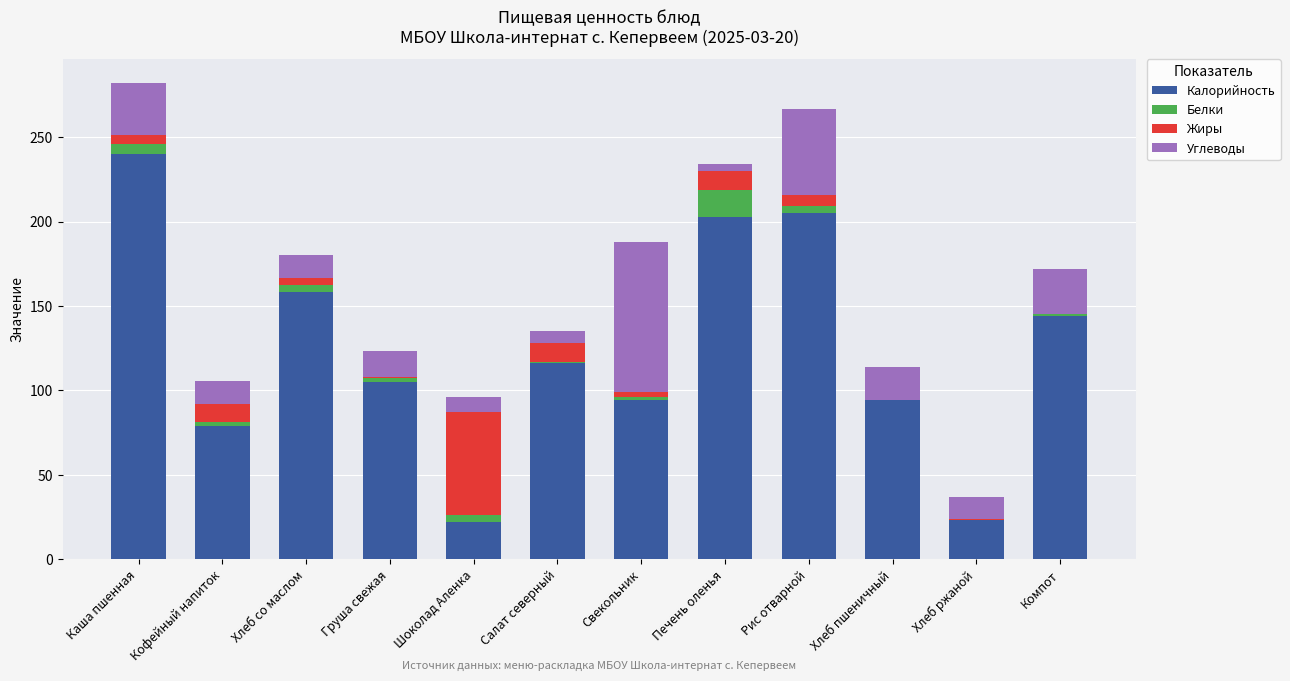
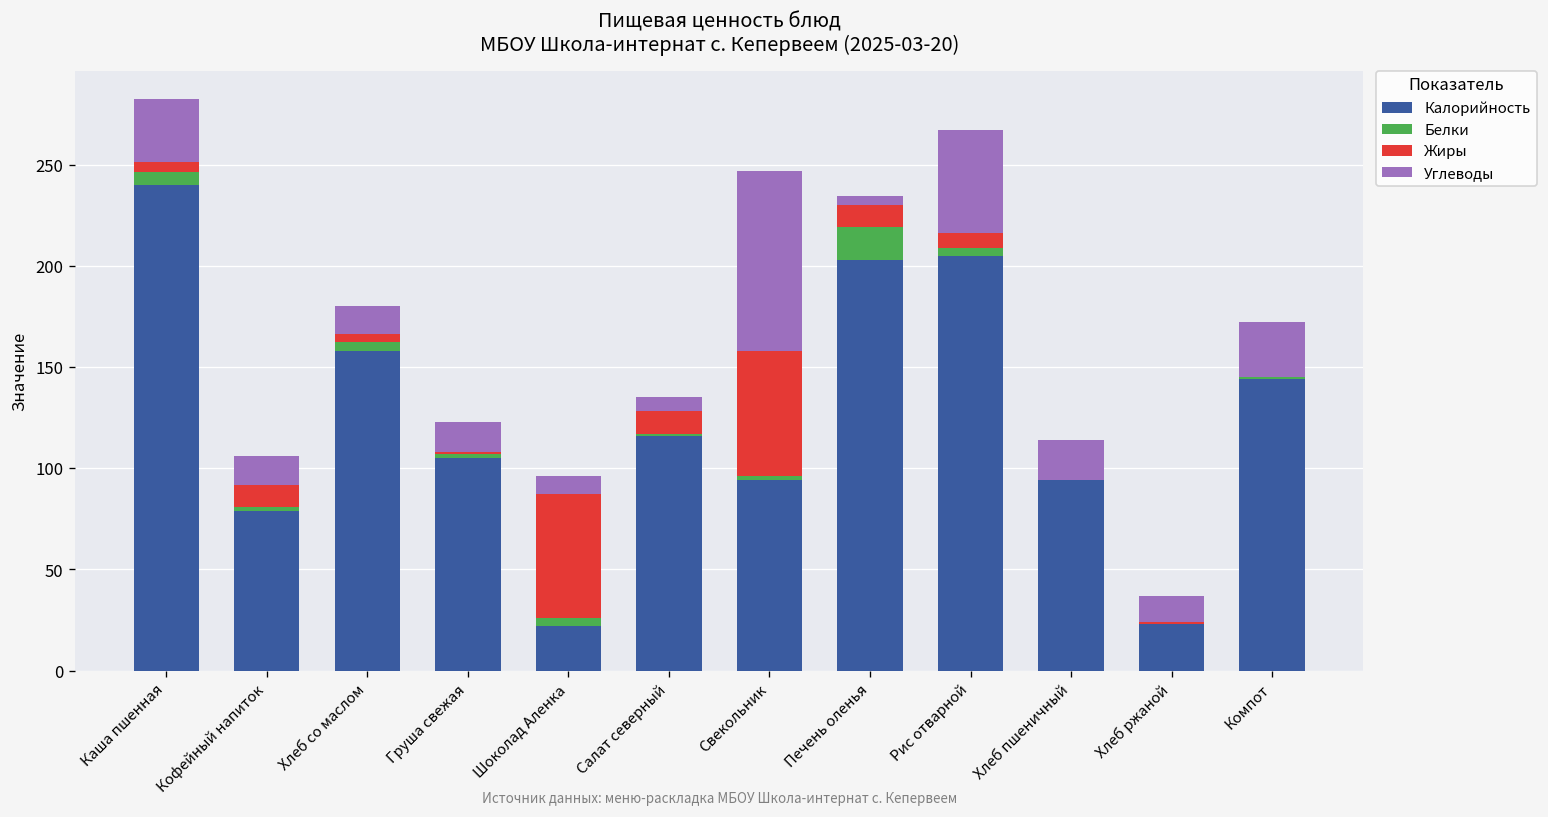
Жиры, Свекольник: 3 -> 62
